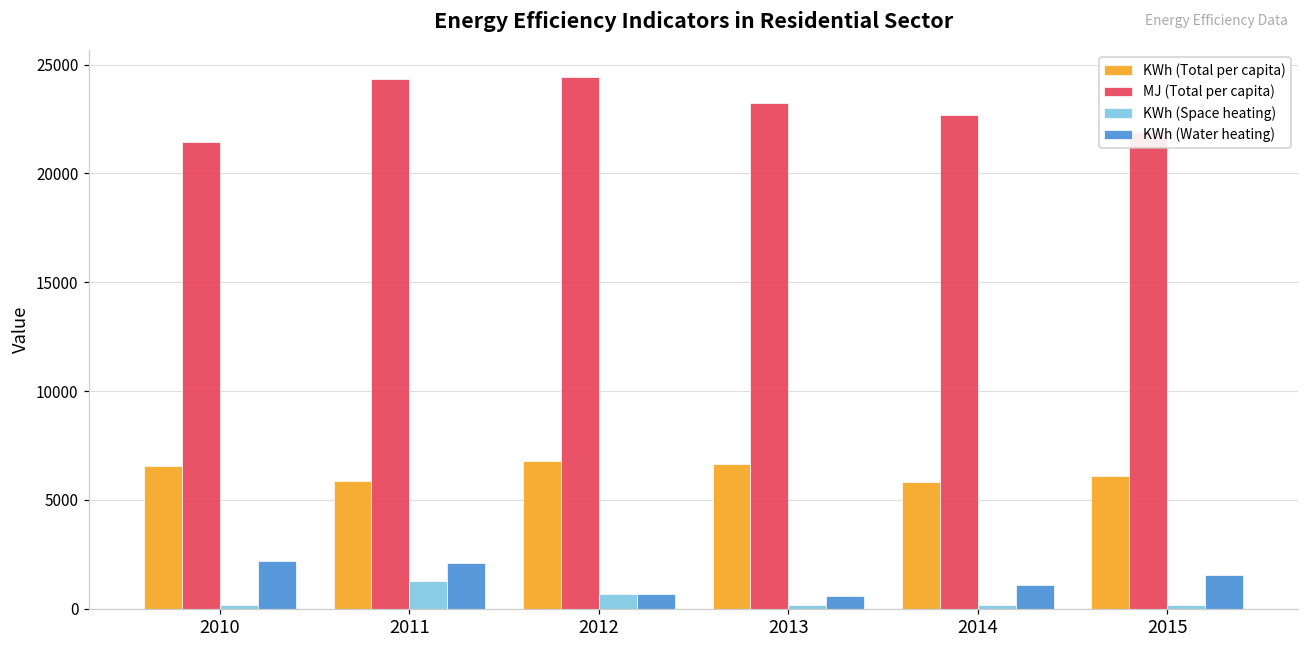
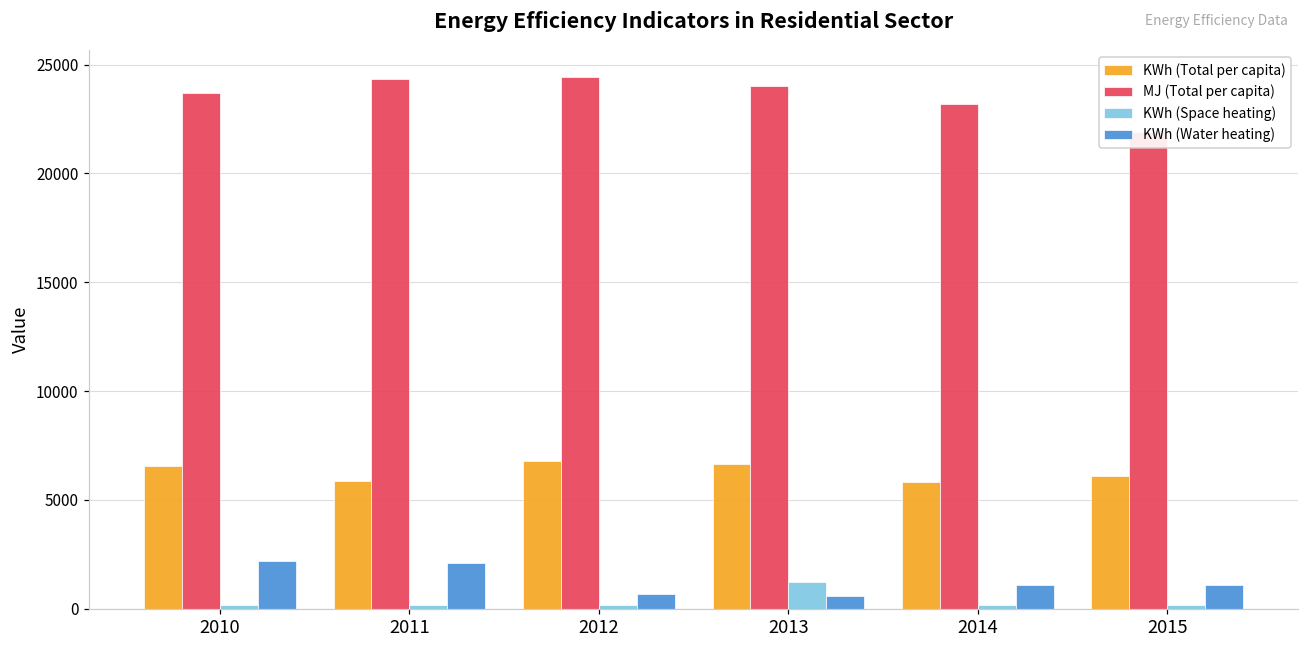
MJ (Total per capita), 2010: 21500 -> 23700
KWh (Space heating), 2011: 1300 -> 200
KWh (Space heating), 2012: 700 -> 200
MJ (Total per capita), 2013: 23300 -> 24000
KWh (Space heating), 2013: 200 -> 1200
MJ (Total per capita), 2014: 22700 -> 23200
KWh (Water heating), 2015: 1600 -> 1100
